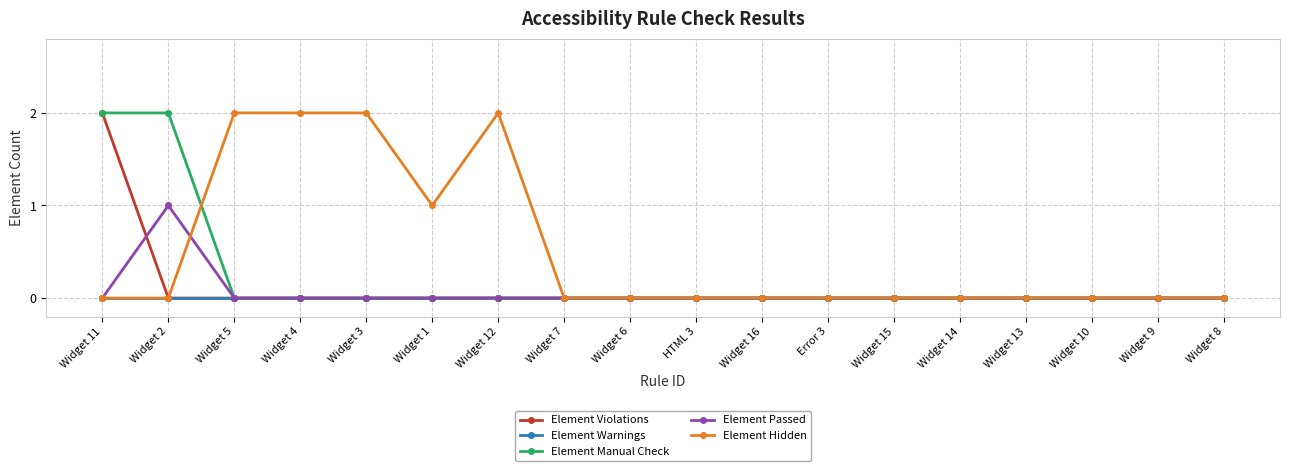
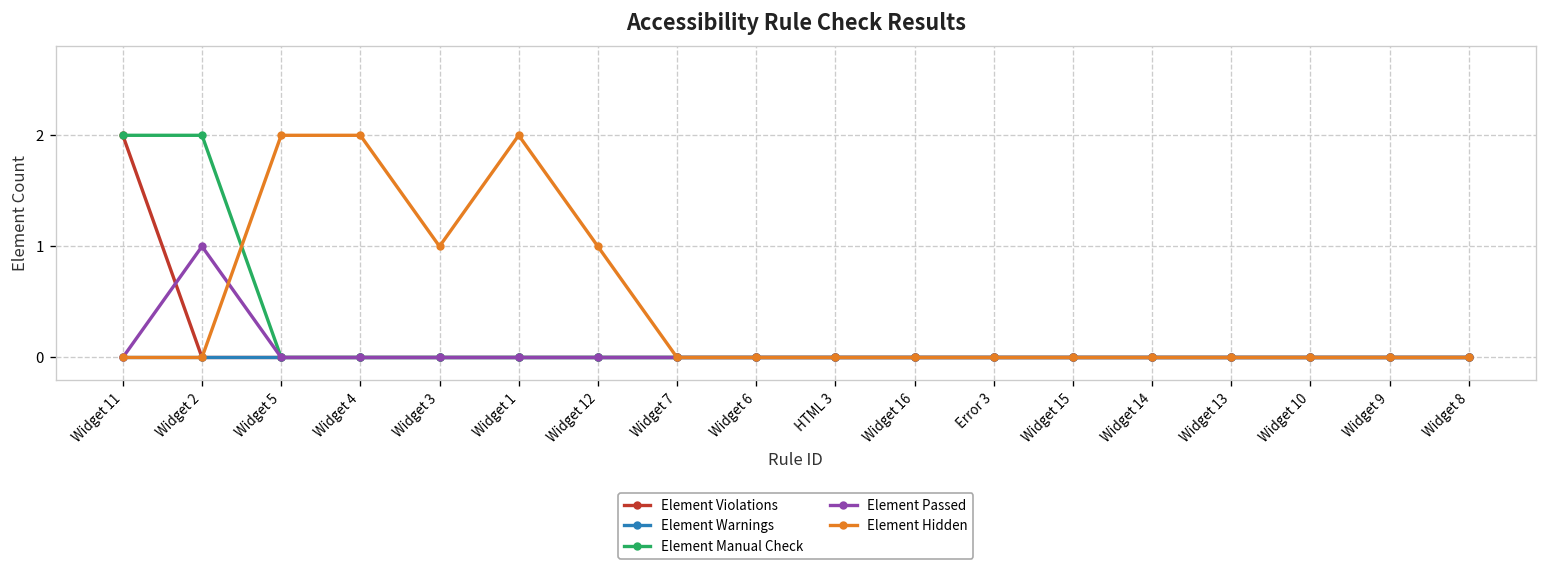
Element Hidden, Widget 3: 2 -> 1
Element Hidden, Widget 1: 1 -> 2
Element Hidden, Widget 12: 2 -> 1
